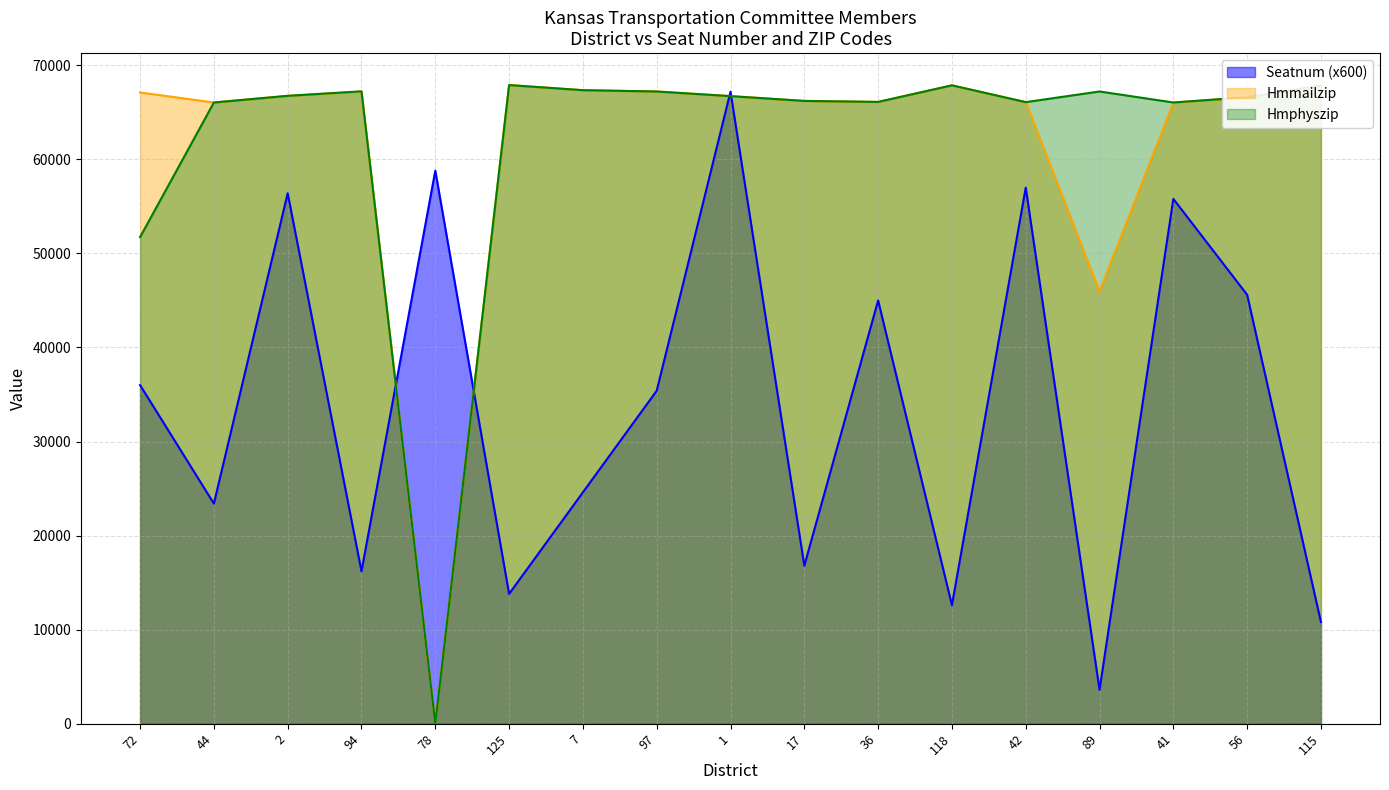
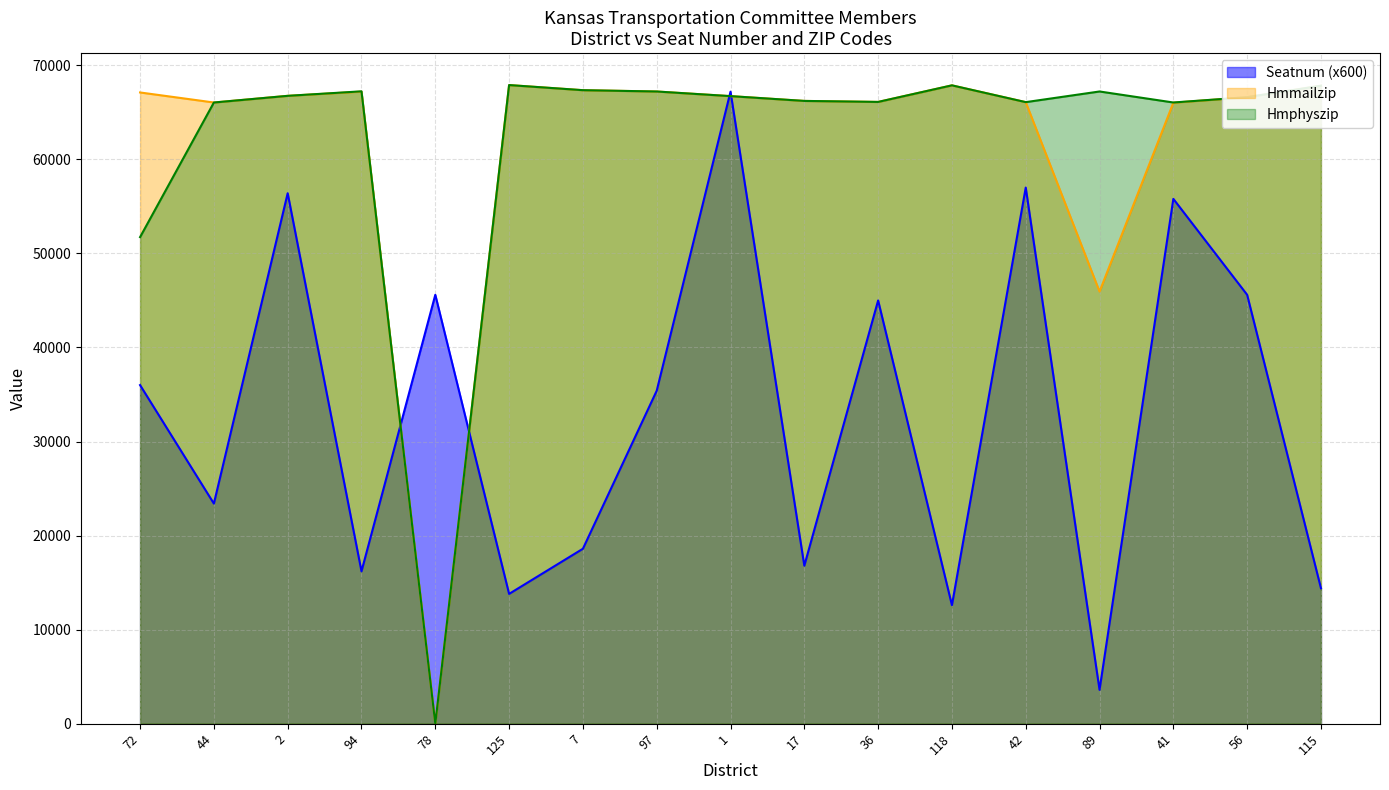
Seatnum (x600), 78: 59000 -> 46000
Seatnum (x600), 7: 25000 -> 19000
Seatnum (x600), 115: 11000 -> 14000
